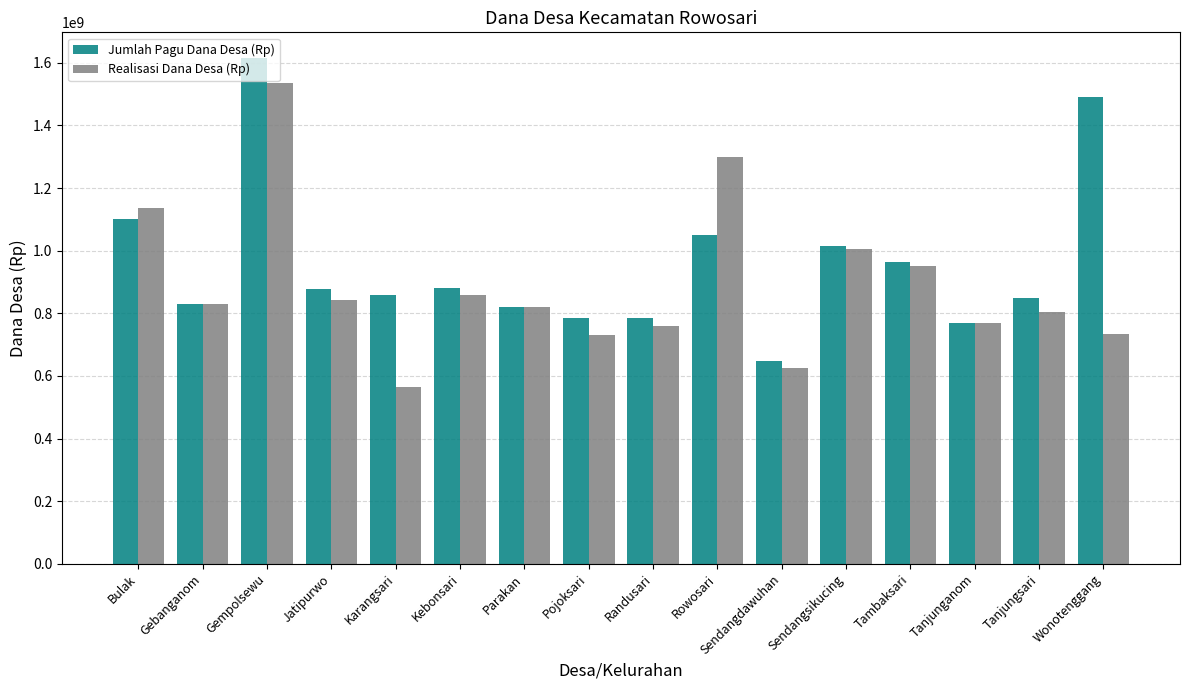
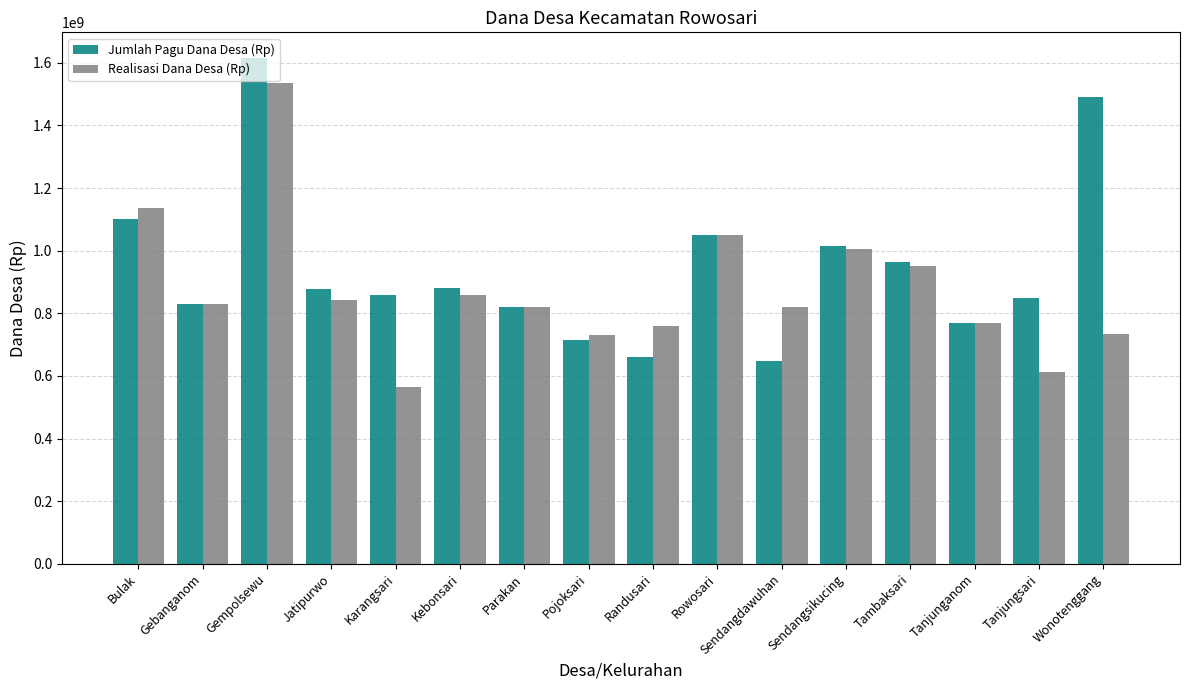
Jumlah Pagu Dana Desa (Rp), Pojoksari: 780000000 -> 720000000
Jumlah Pagu Dana Desa (Rp), Randusari: 780000000 -> 660000000
Realisasi Dana Desa (Rp), Rowosari: 1300000000 -> 1050000000
Realisasi Dana Desa (Rp), Sendangdawuhan: 630000000 -> 820000000
Realisasi Dana Desa (Rp), Tanjungsari: 810000000 -> 610000000
